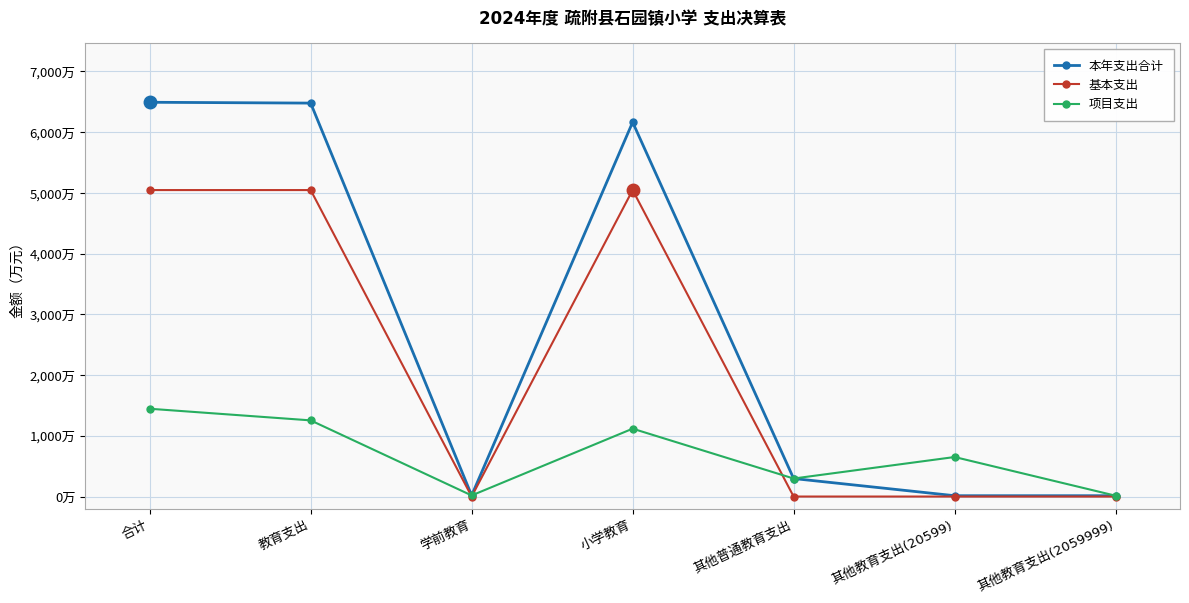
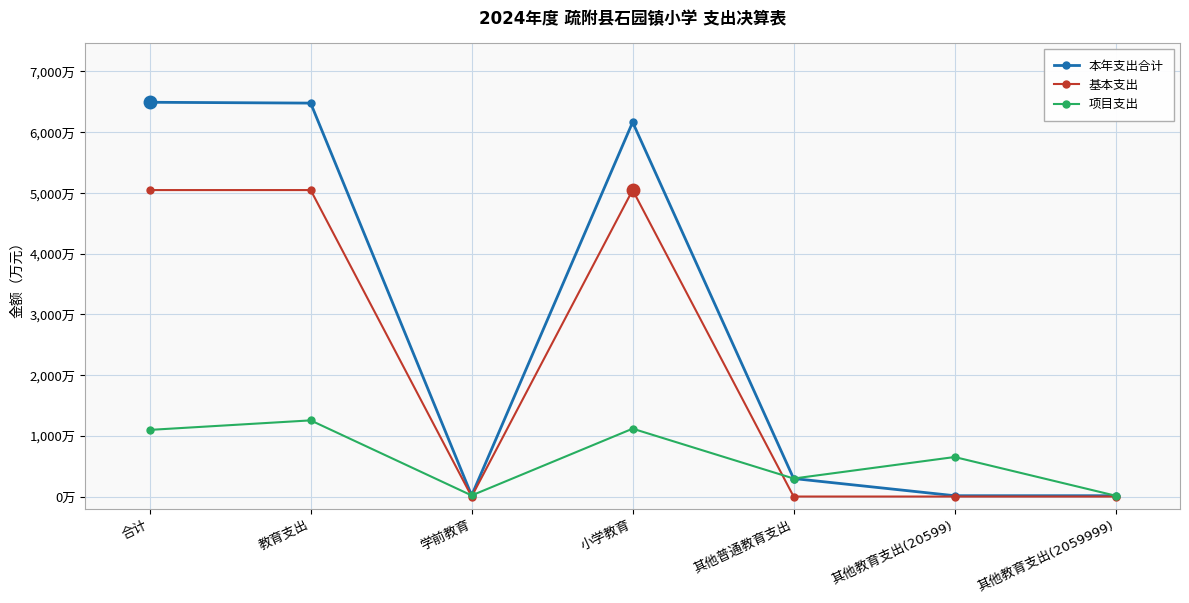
项目支出, 合计: 1,400万 -> 1,100万
